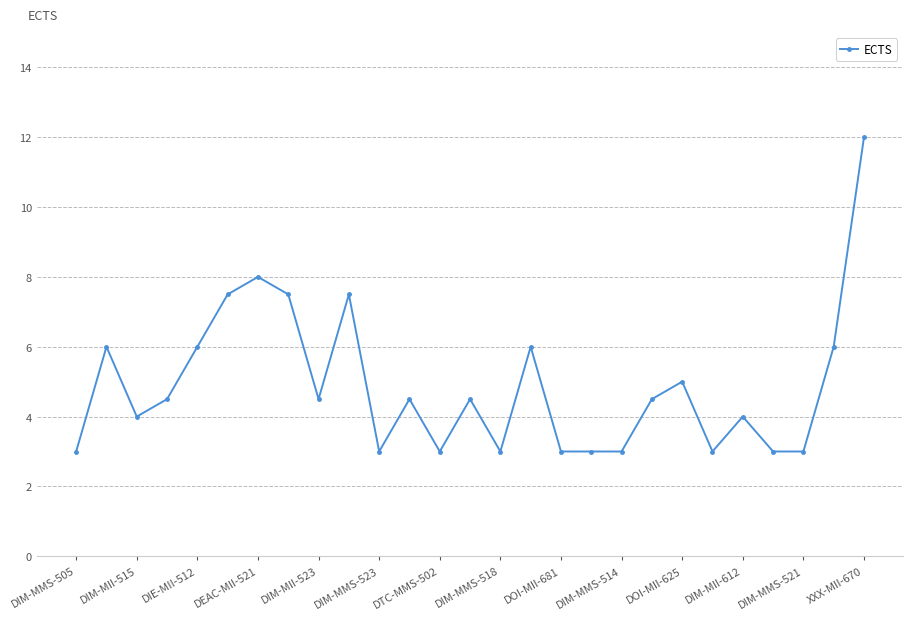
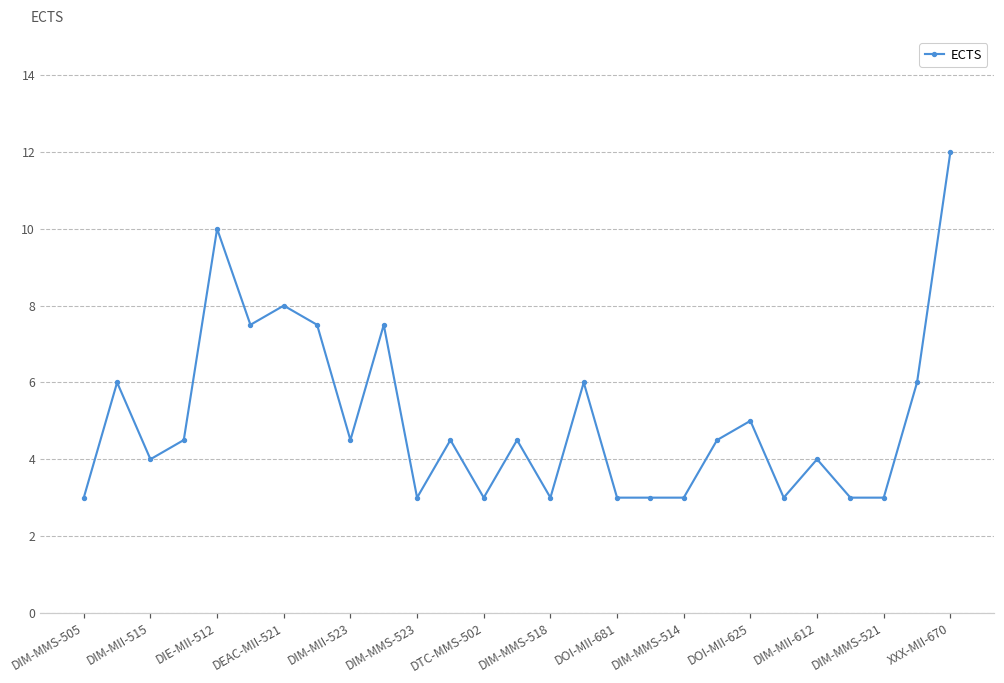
DIE-MII-512: 6 -> 10
